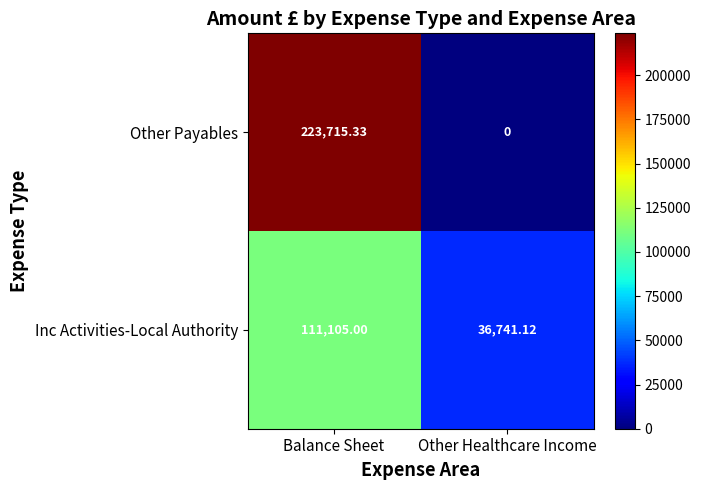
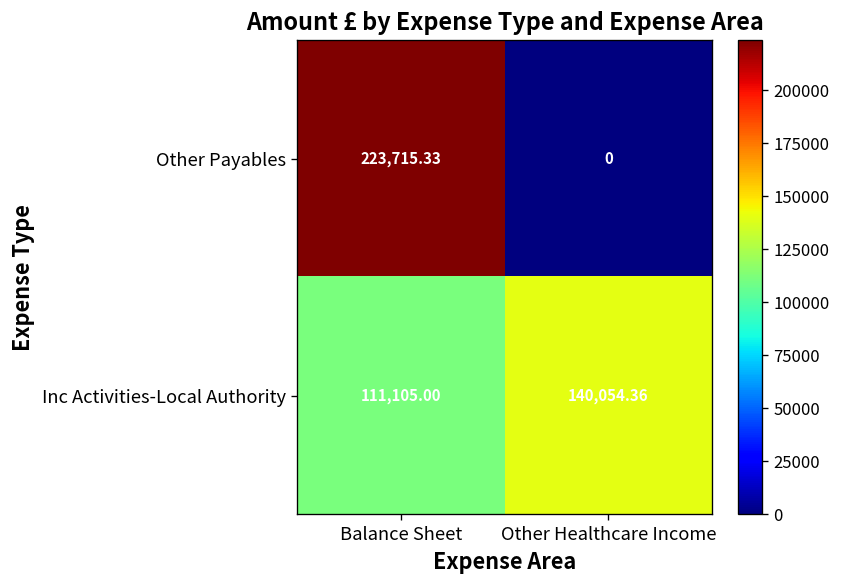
Inc Activities-Local Authority, Other Healthcare Income: 36,741.12 -> 140,054.36
